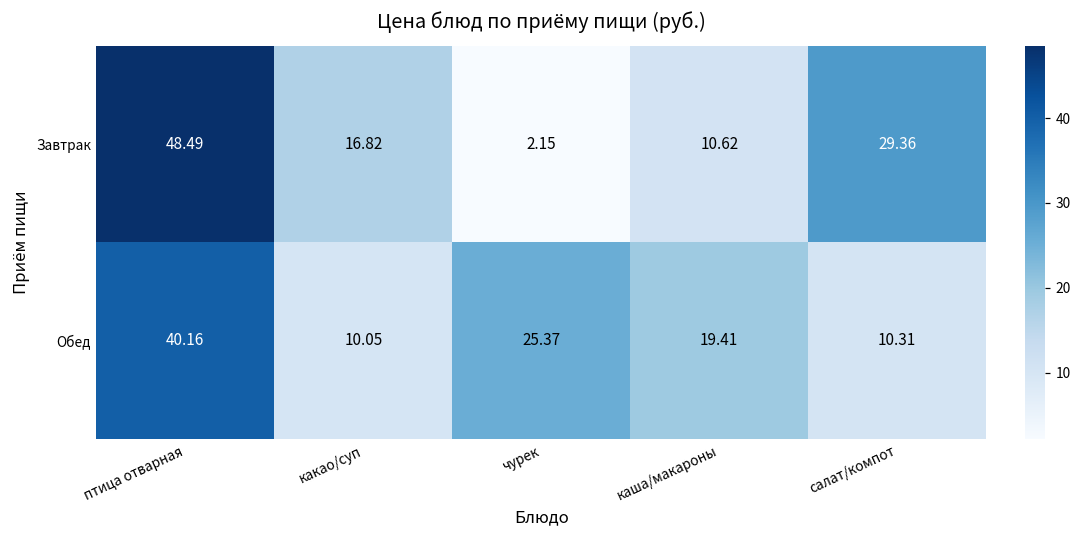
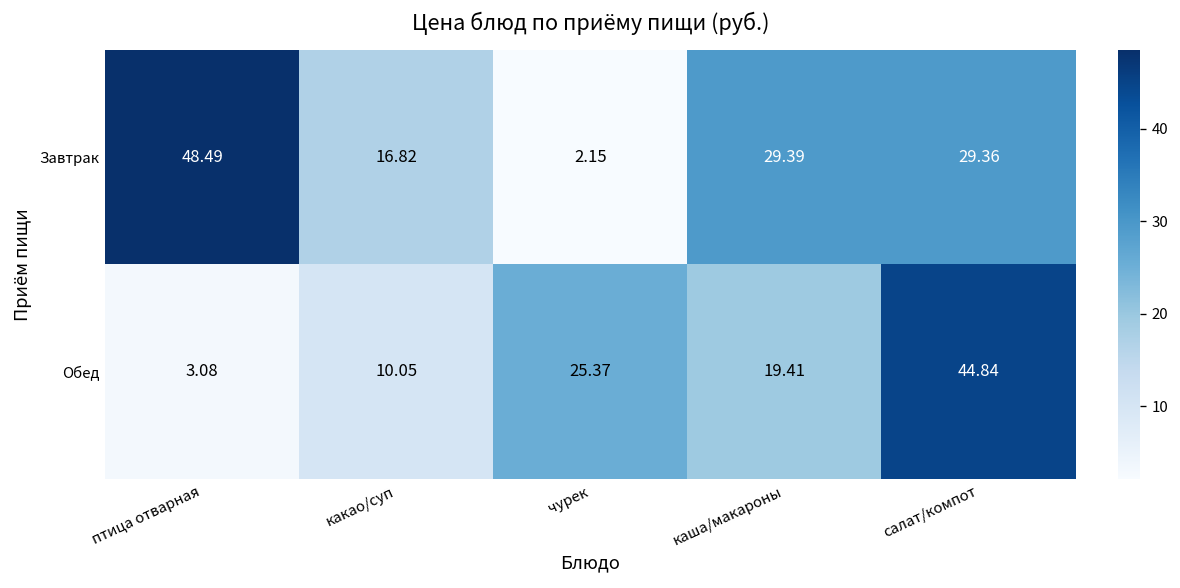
Завтрак, каша/макароны: 10.62 -> 29.39
Обед, птица отварная: 40.16 -> 3.08
Обед, салат/компот: 10.31 -> 44.84
